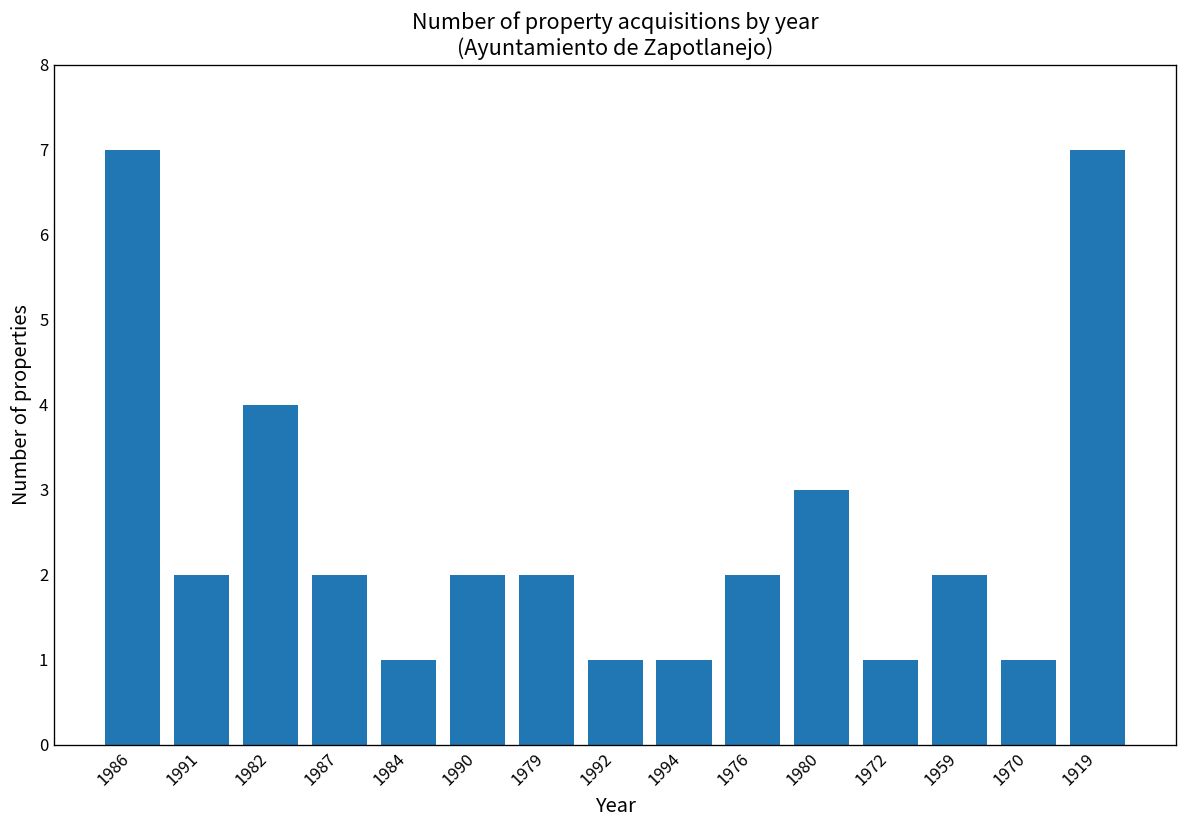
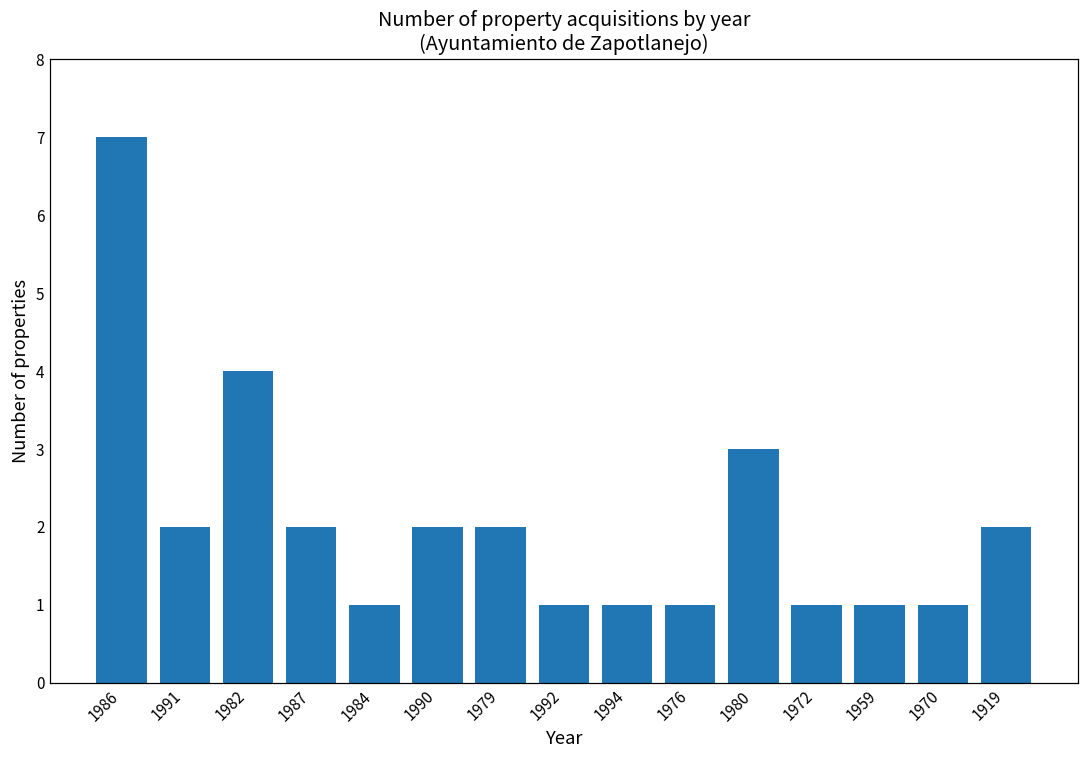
1976: 2 -> 1
1959: 2 -> 1
1919: 7 -> 2
